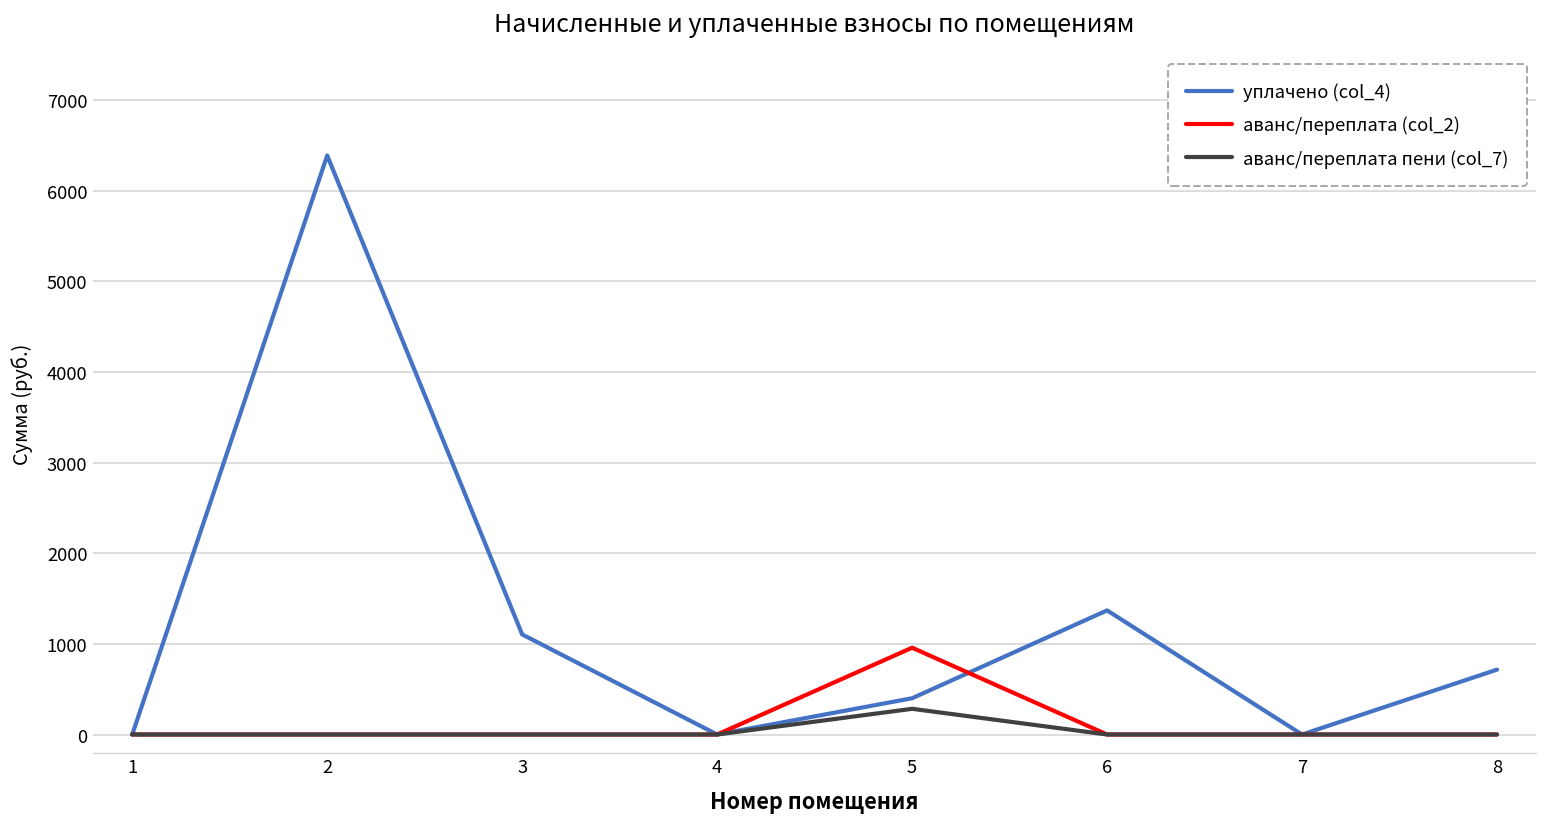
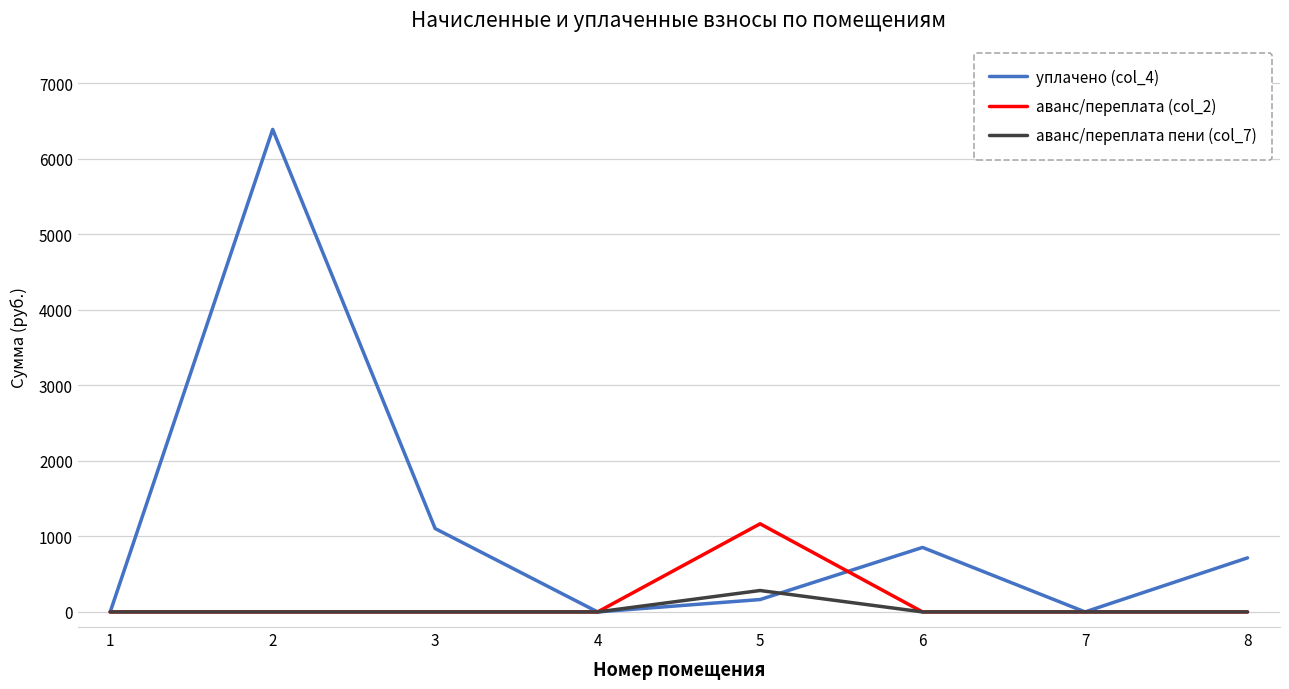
уплачено (col_4), 5: 400 -> 200
аванс/переплата (col_2), 5: 1000 -> 1200
уплачено (col_4), 6: 1400 -> 900
